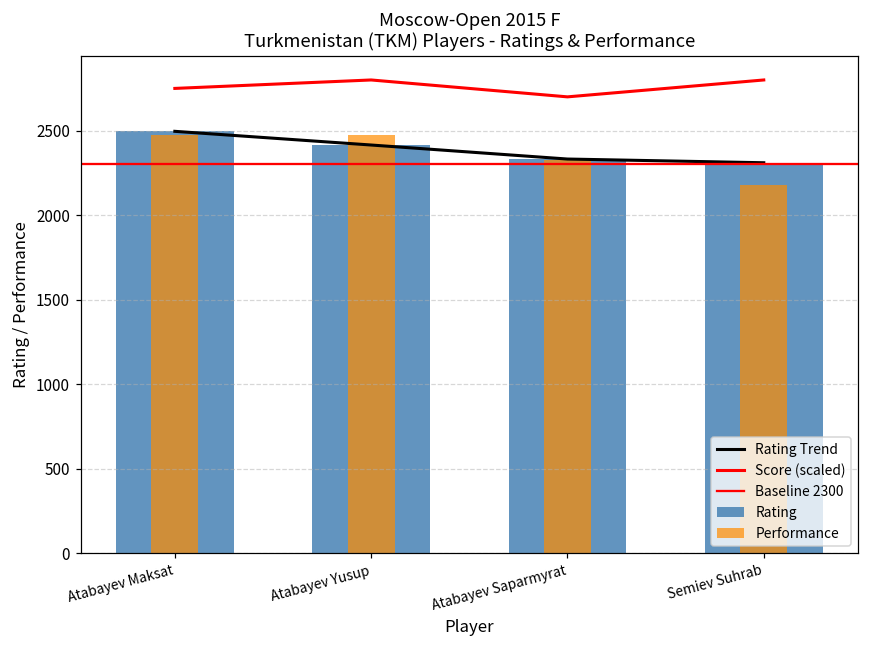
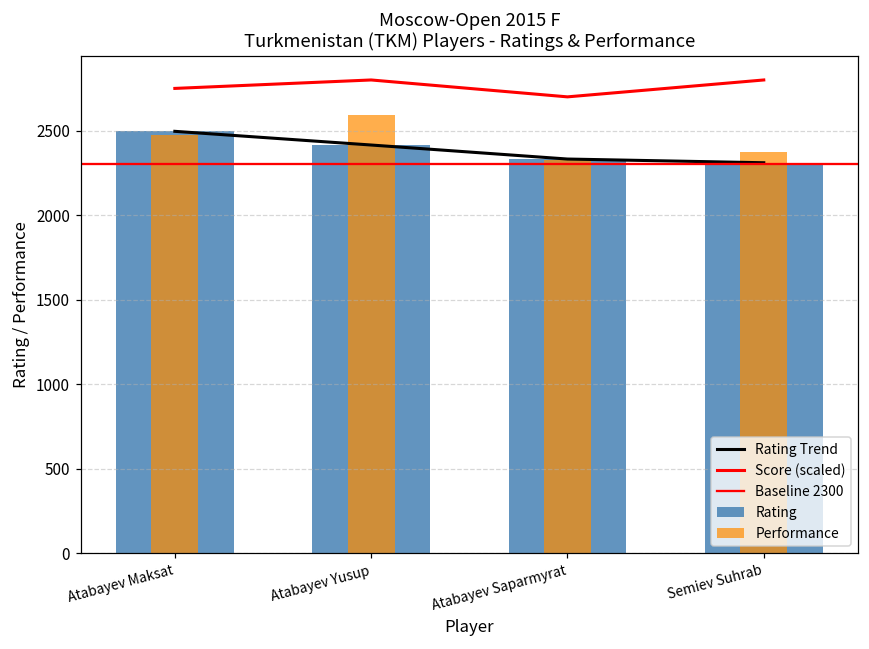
Performance, Atabayev Yusup: 2470 -> 2590
Performance, Semiev Suhrab: 2180 -> 2380
